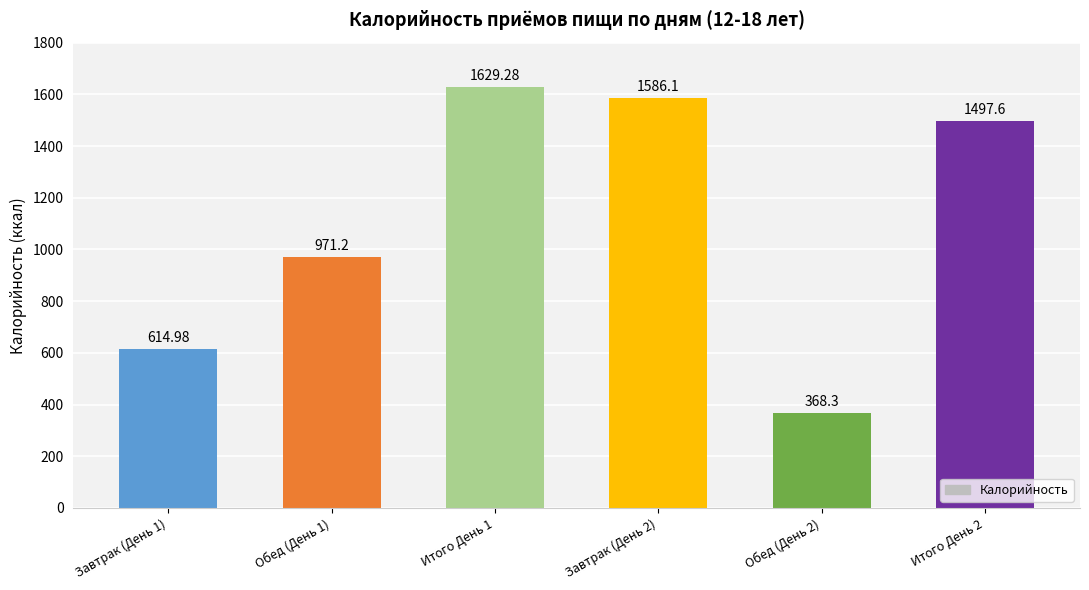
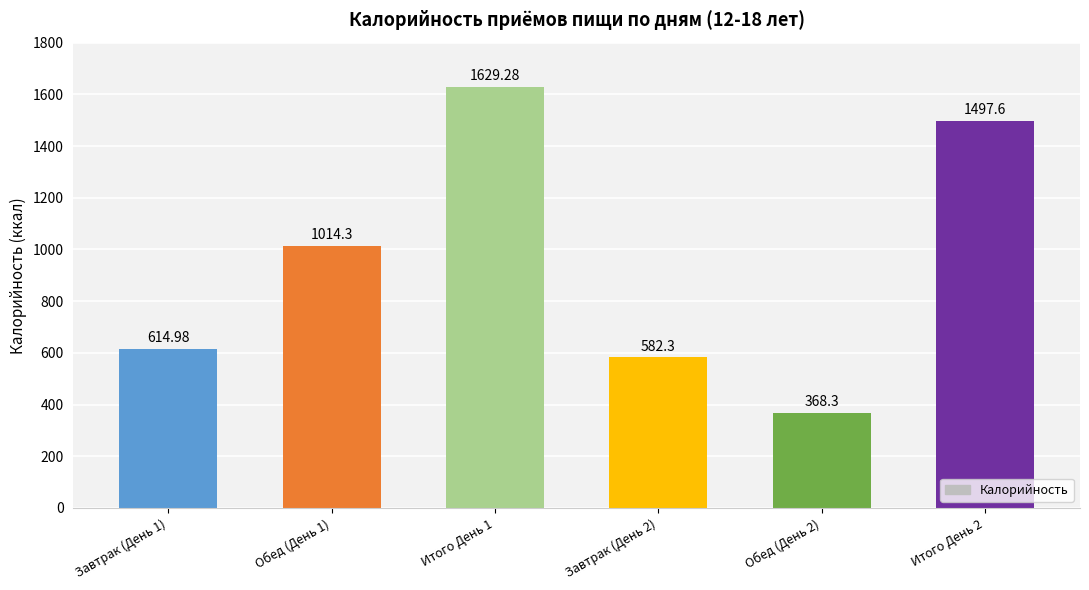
Обед (День 1): 971.2 -> 1014.3
Завтрак (День 2): 1586.1 -> 582.3
